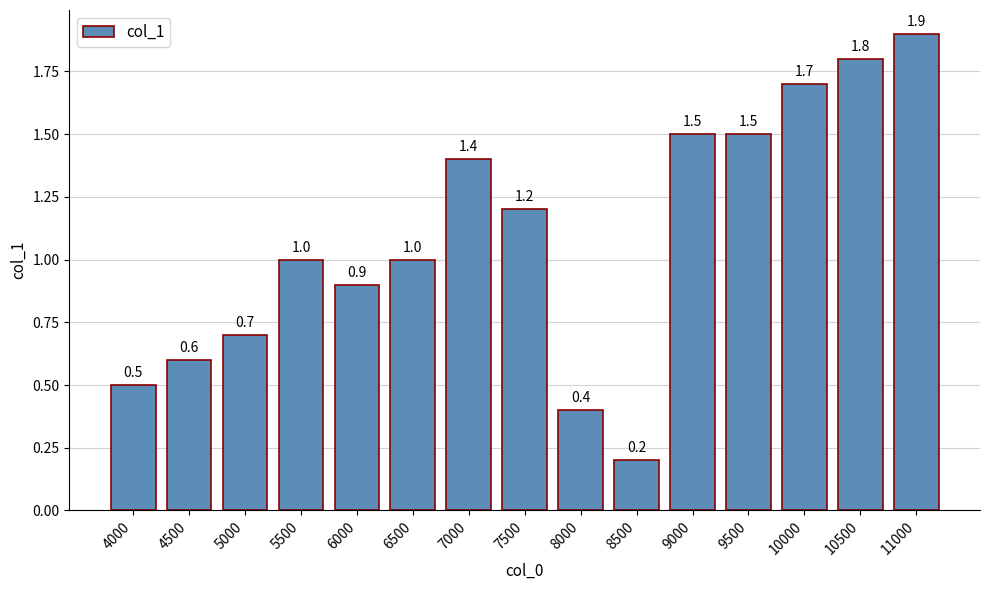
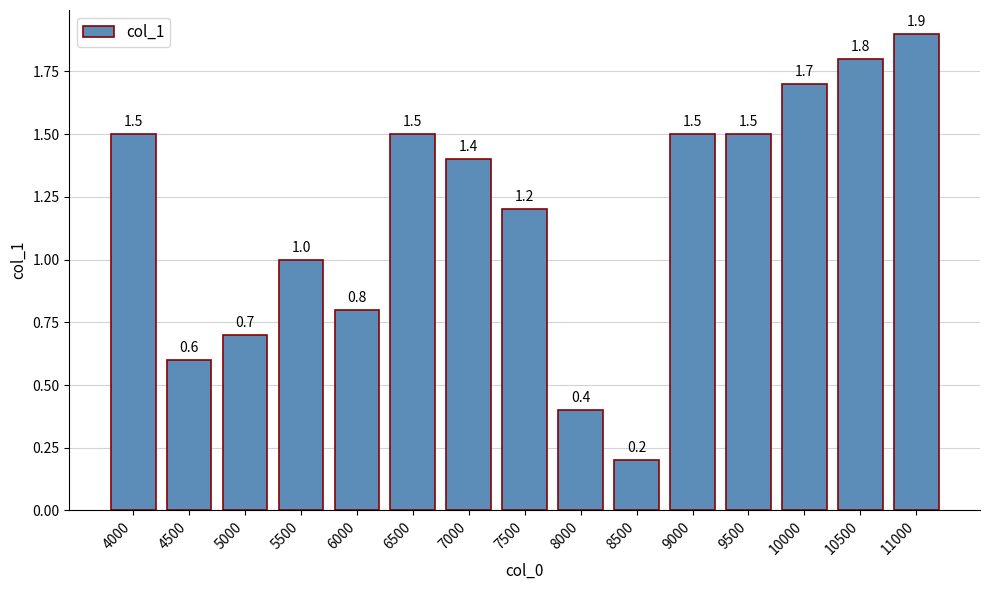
4000: 0.5 -> 1.5
6000: 0.9 -> 0.8
6500: 1.0 -> 1.5
